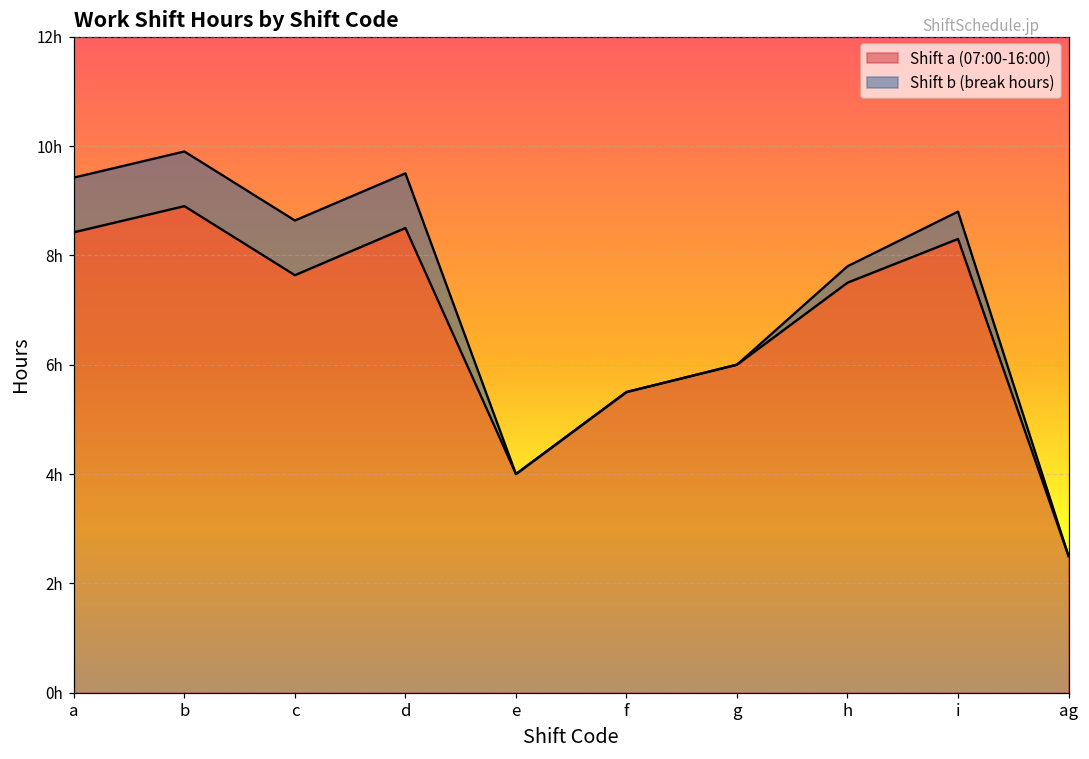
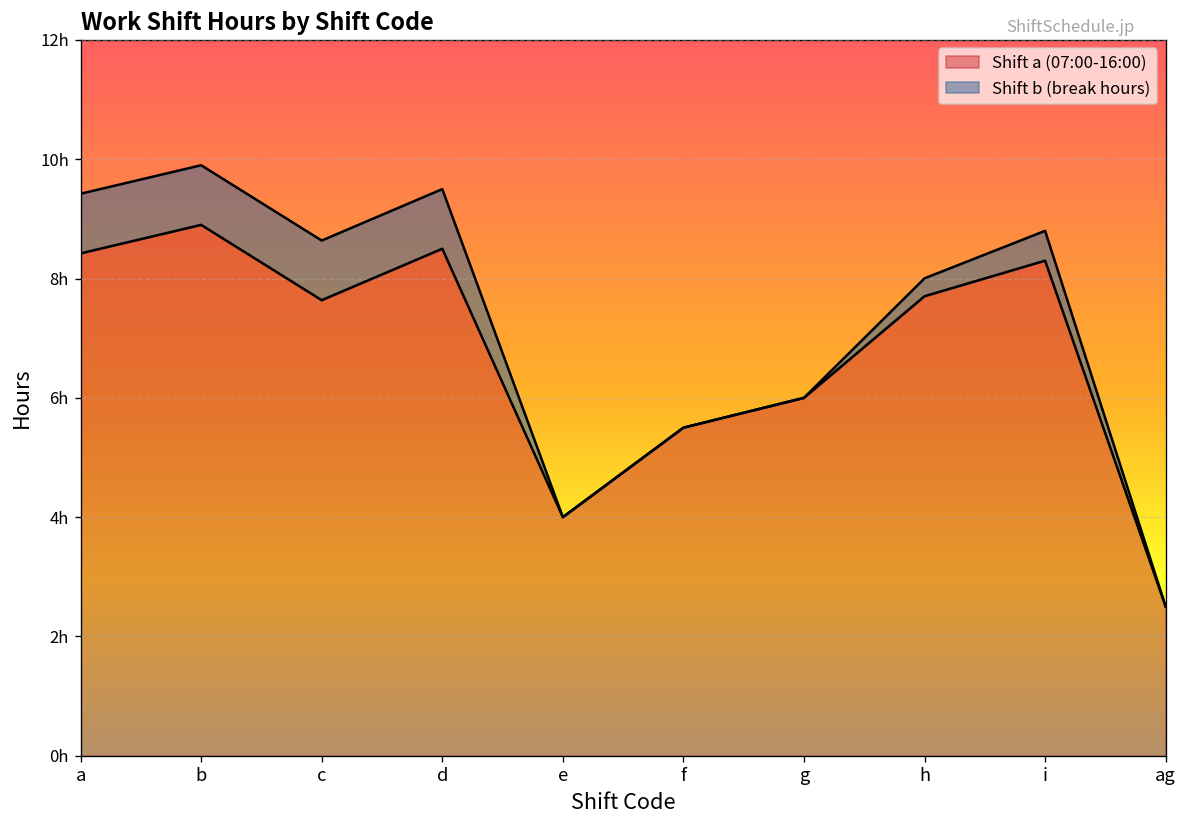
Shift a (07:00-16:00), h: 7.5h -> 7.7h
